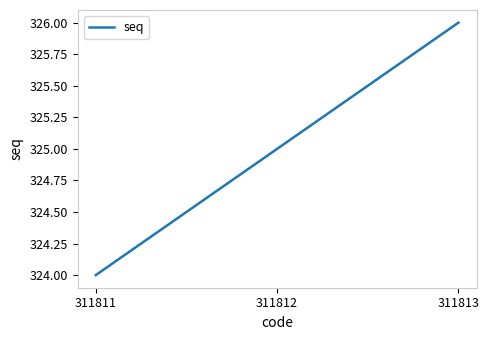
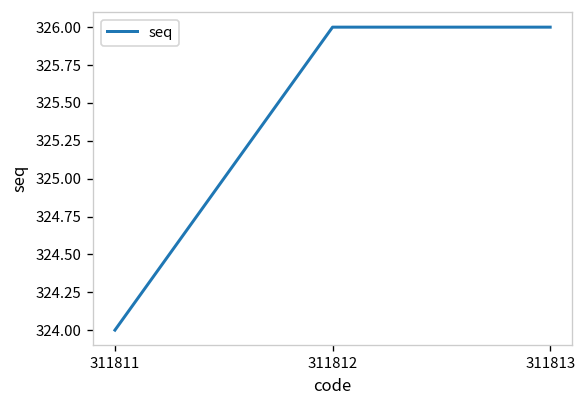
311812: 325 -> 326
